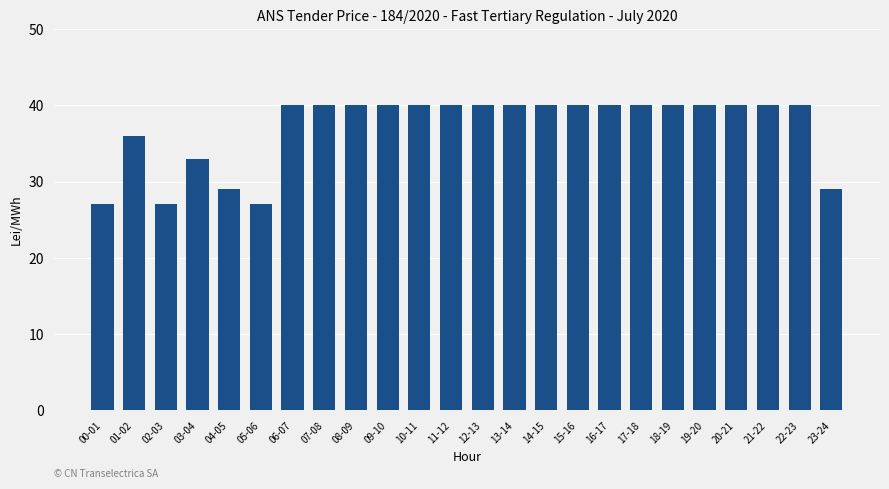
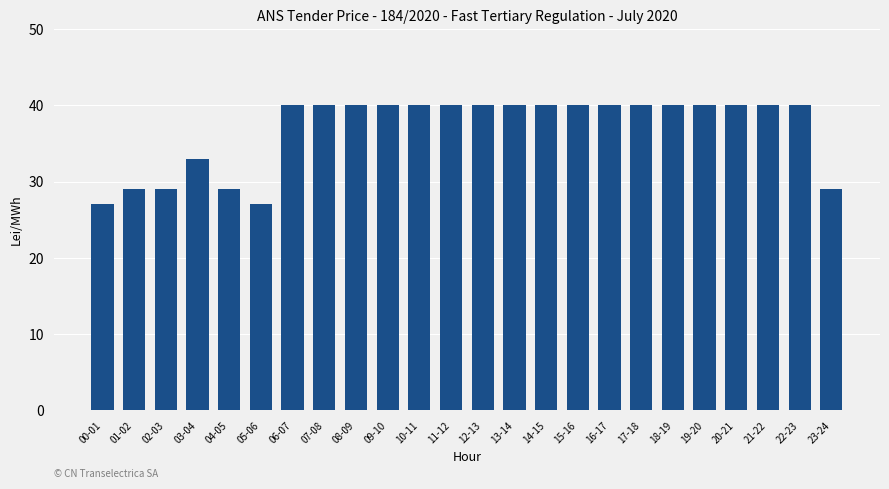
01-02: 36 -> 29
02-03: 27 -> 29
